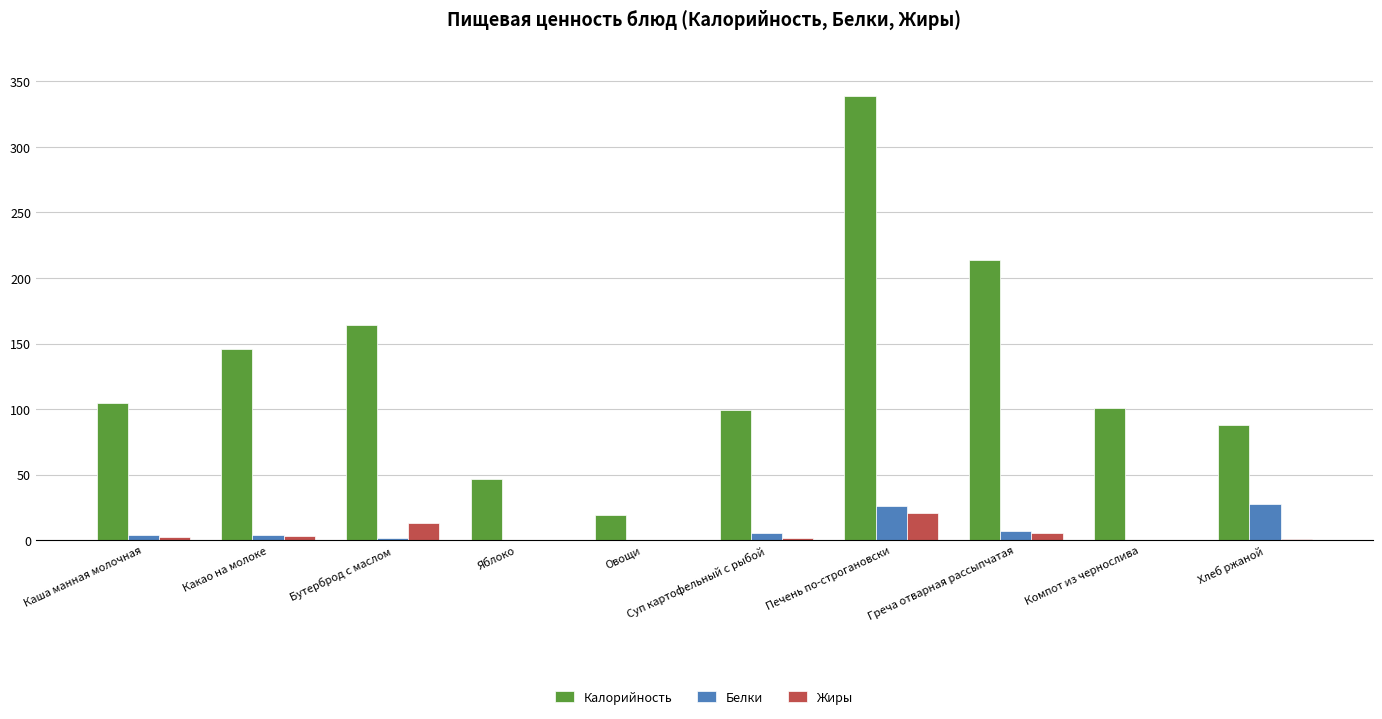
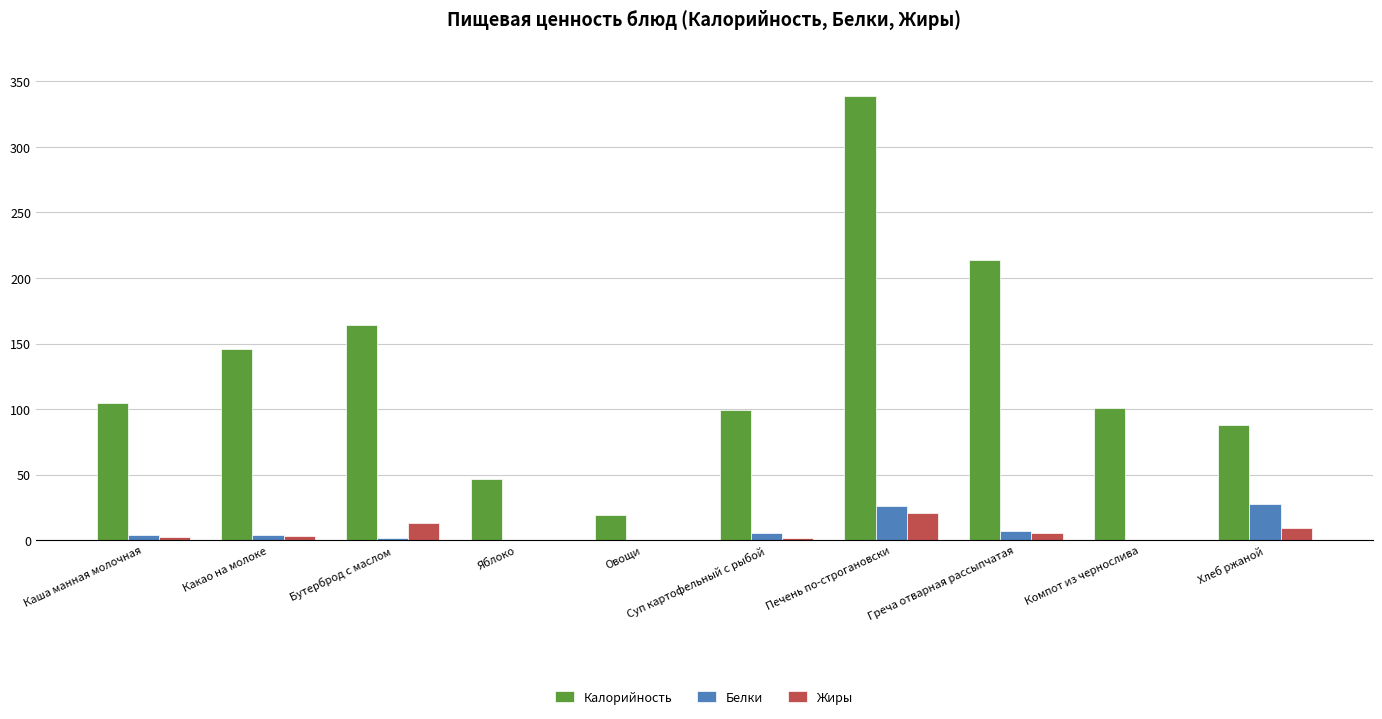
Жиры, Хлеб ржаной: 1 -> 10
